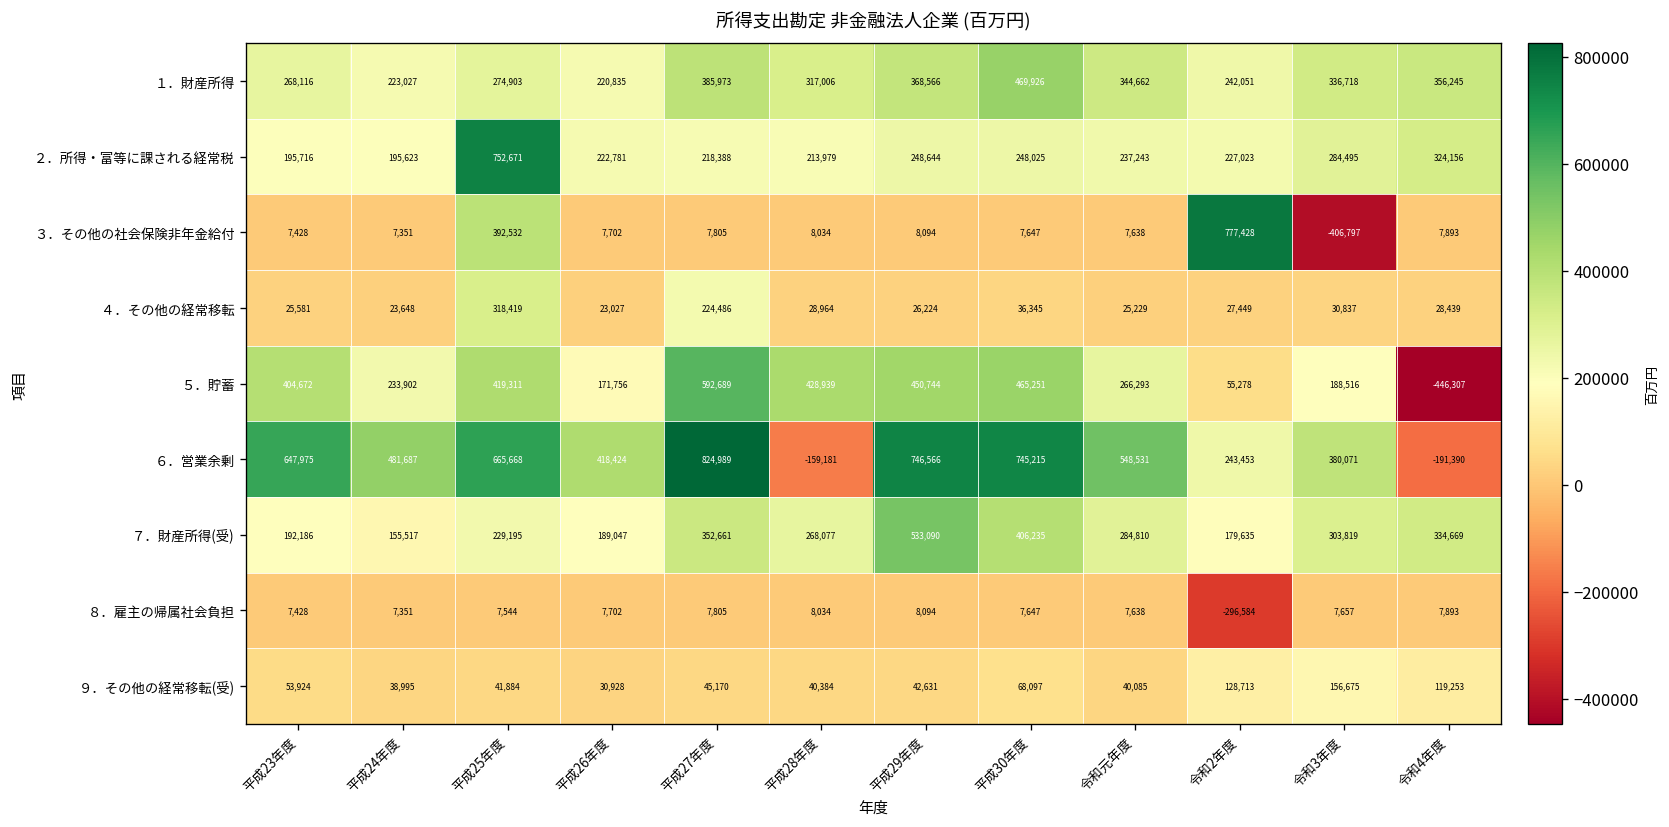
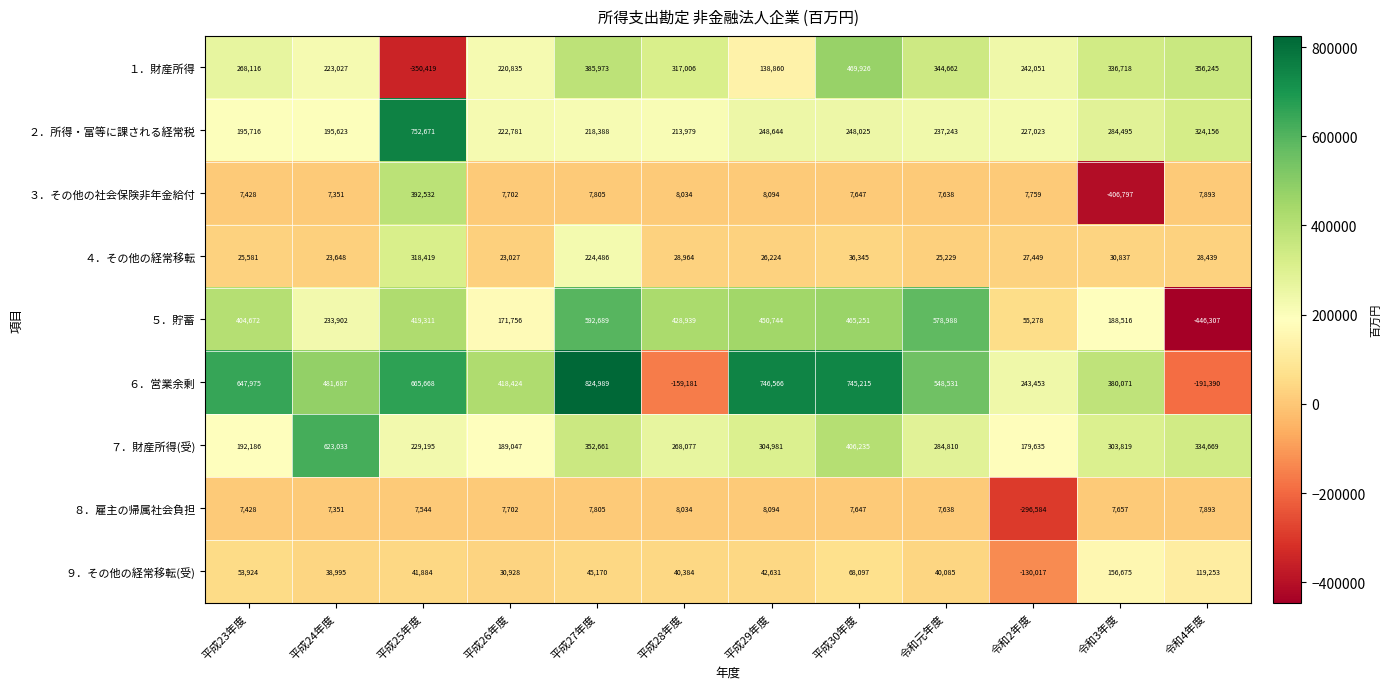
１．財産所得, 平成25年度: 274,903 -> -350,419
１．財産所得, 平成29年度: 368,566 -> 138,860
３．その他の社会保険非年金給付, 令和2年度: 777,428 -> 7,759
５．貯蓄, 令和元年度: 266,293 -> 578,988
７．財産所得(受), 平成24年度: 155,517 -> 623,033
７．財産所得(受), 平成29年度: 533,090 -> 304,981
９．その他の経常移転(受), 令和2年度: 128,713 -> -130,017
